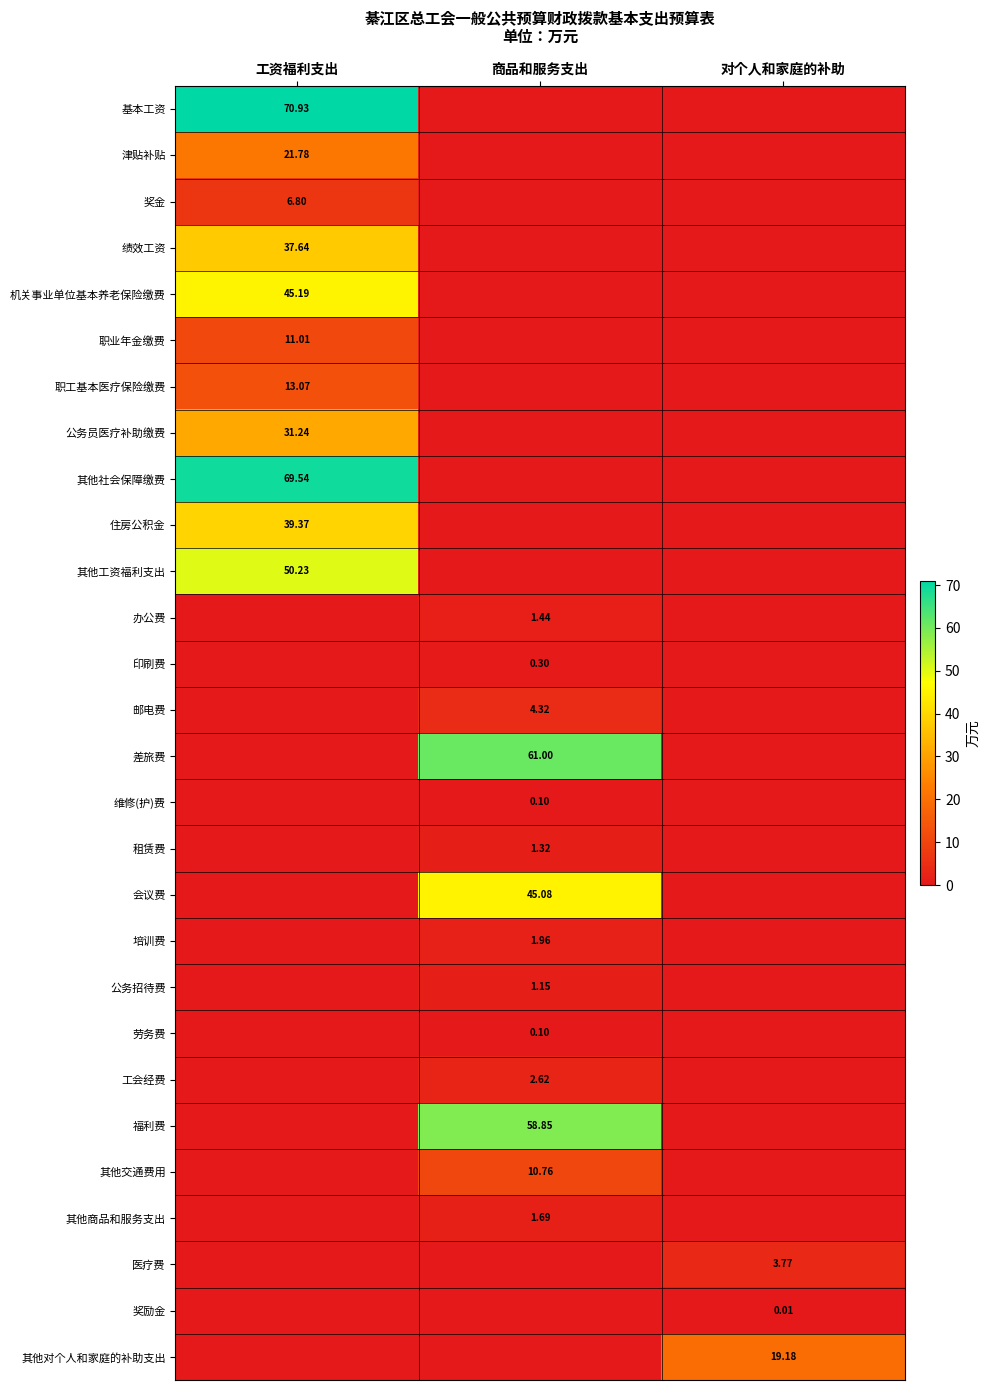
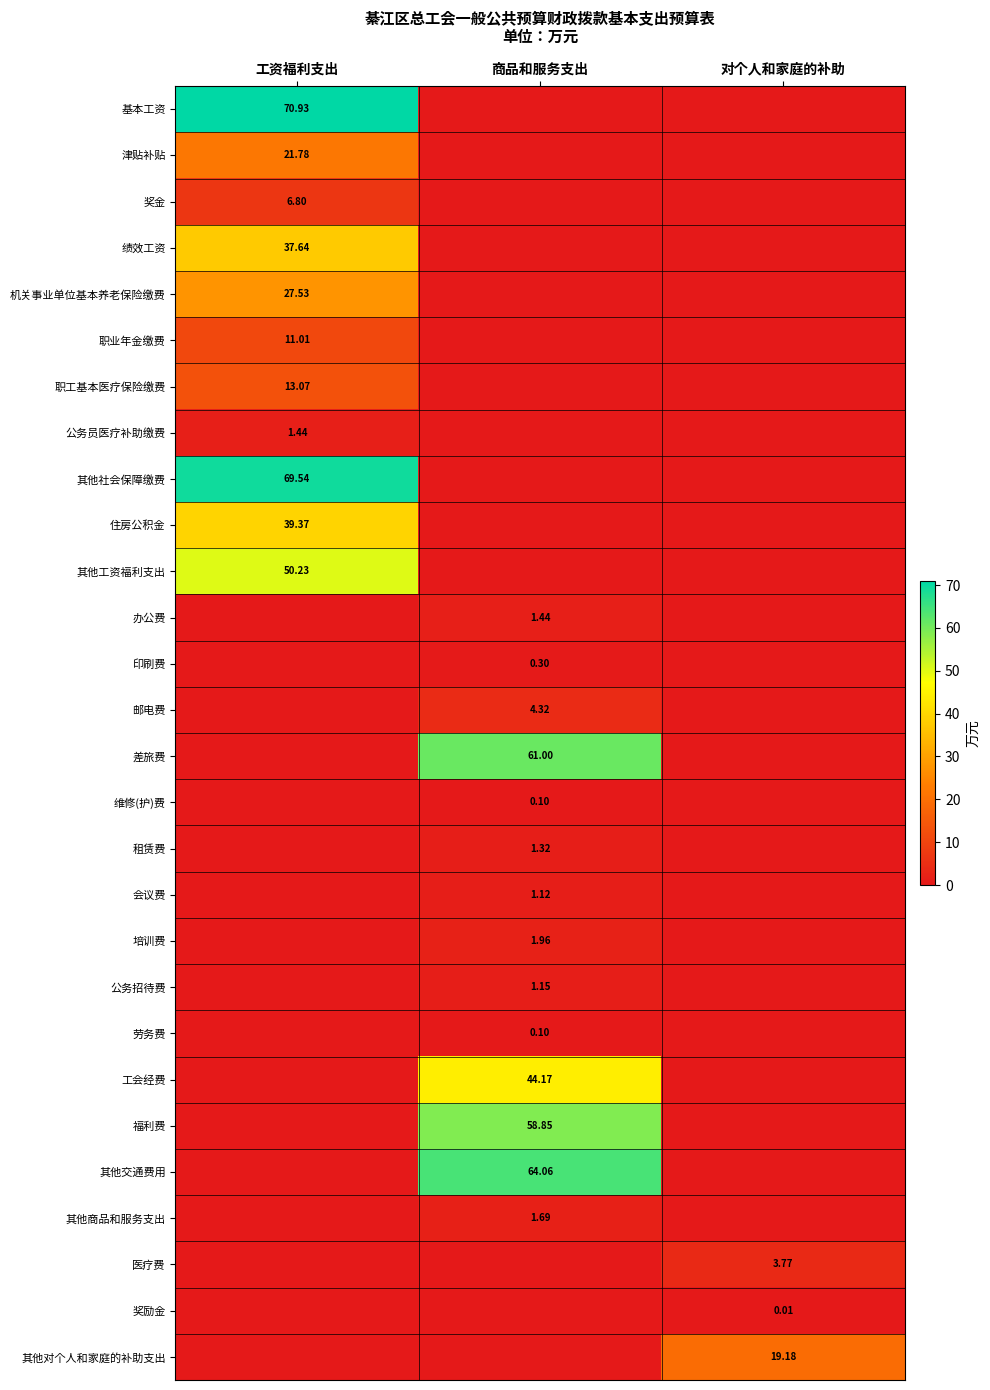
机关事业单位基本养老保险缴费, 工资福利支出: 45.19 -> 27.53
公务员医疗补助缴费, 工资福利支出: 31.24 -> 1.44
会议费, 商品和服务支出: 45.08 -> 1.12
工会经费, 商品和服务支出: 2.62 -> 44.17
其他交通费用, 商品和服务支出: 10.76 -> 64.06
